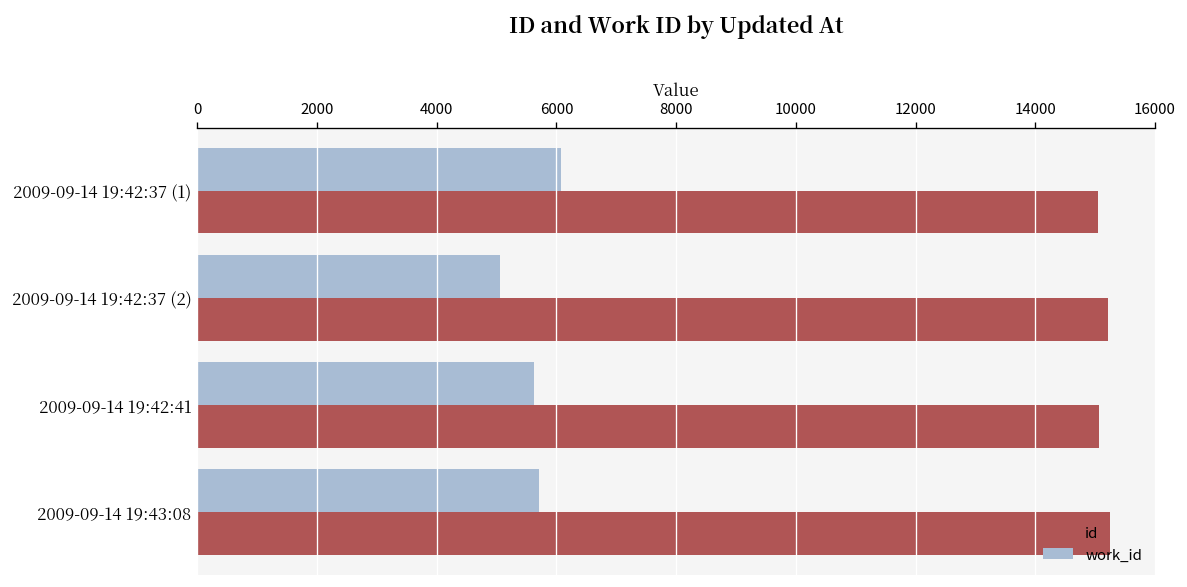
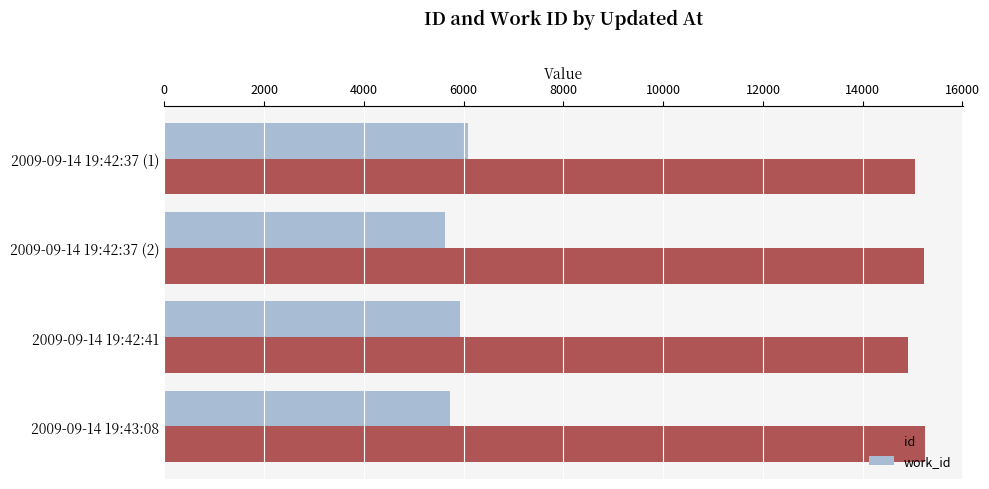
work_id, 2009-09-14 19:42:37 (2): 5100 -> 5600
work_id, 2009-09-14 19:42:41: 5600 -> 5900
id, 2009-09-14 19:42:41: 15100 -> 14900
